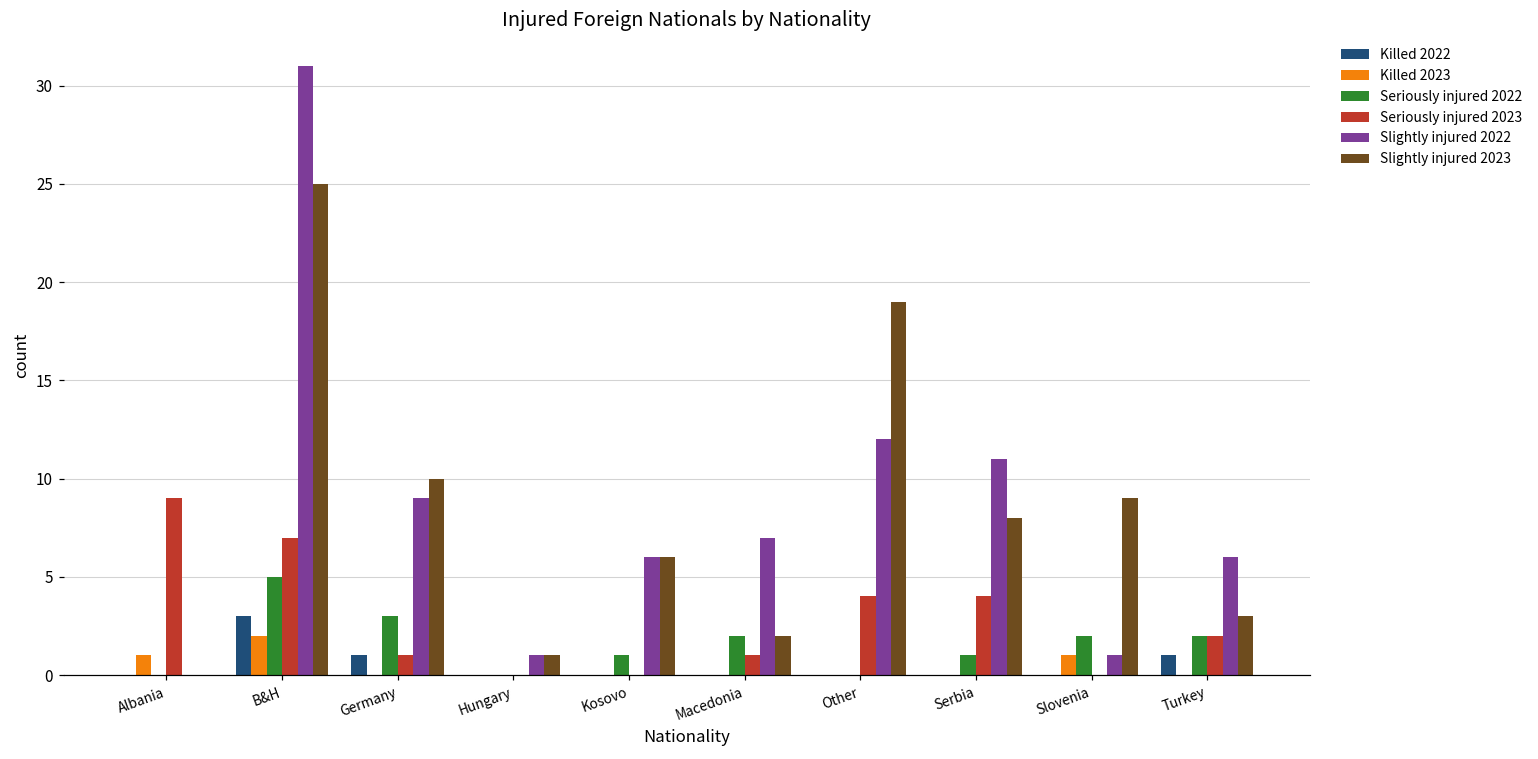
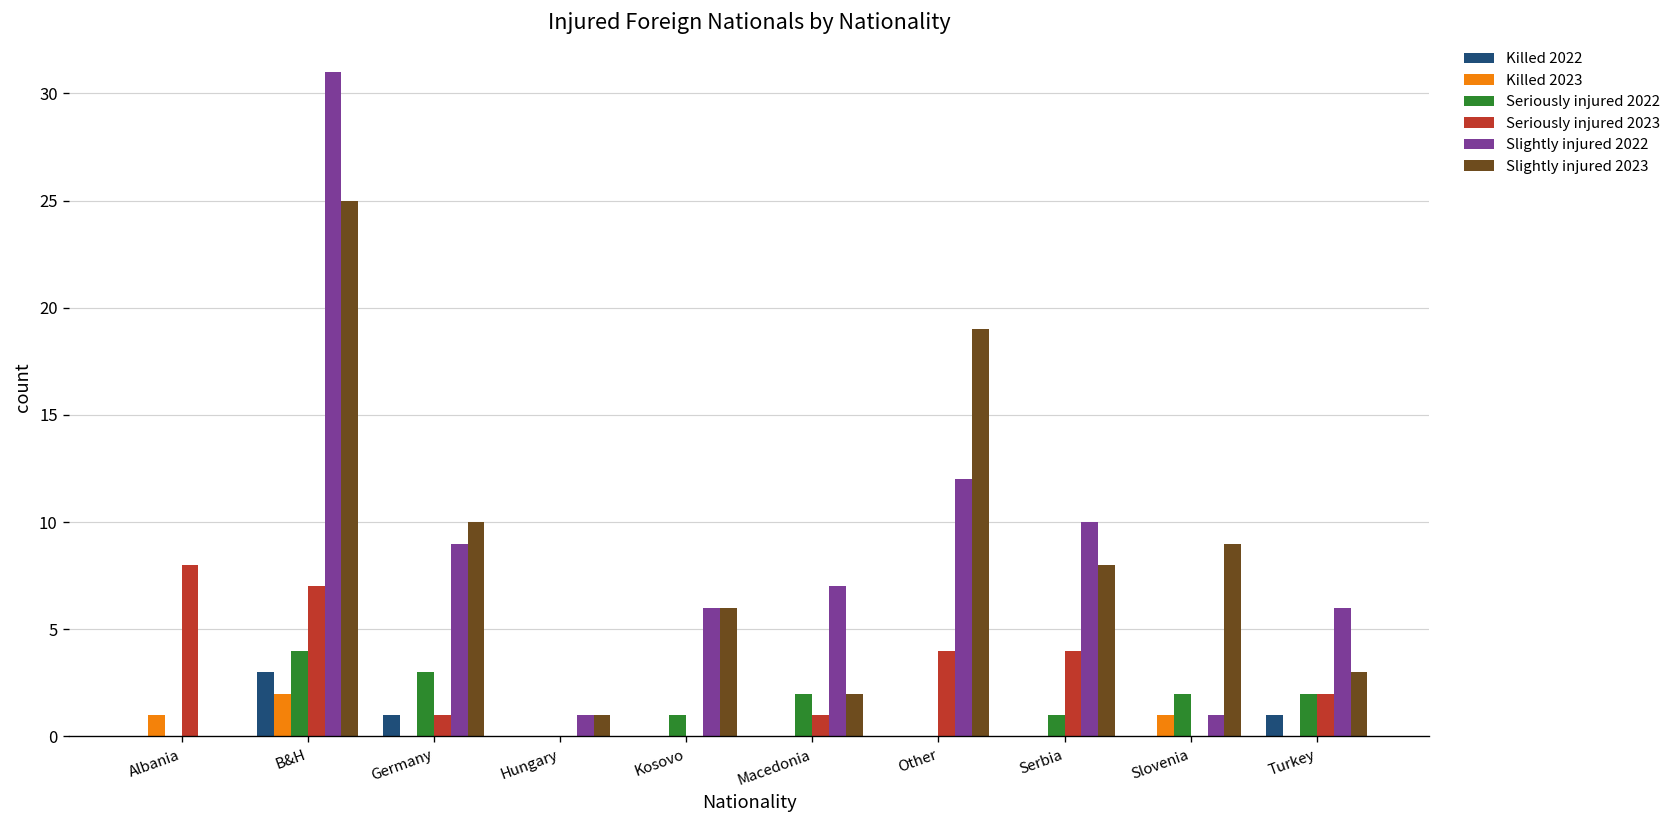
Seriously injured 2023, Albania: 9 -> 8
Seriously injured 2022, B&H: 5 -> 4
Slightly injured 2022, Serbia: 11 -> 10
